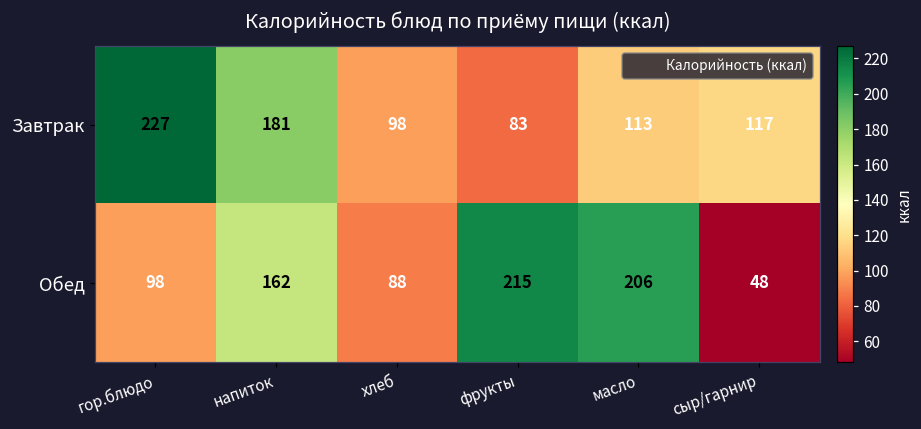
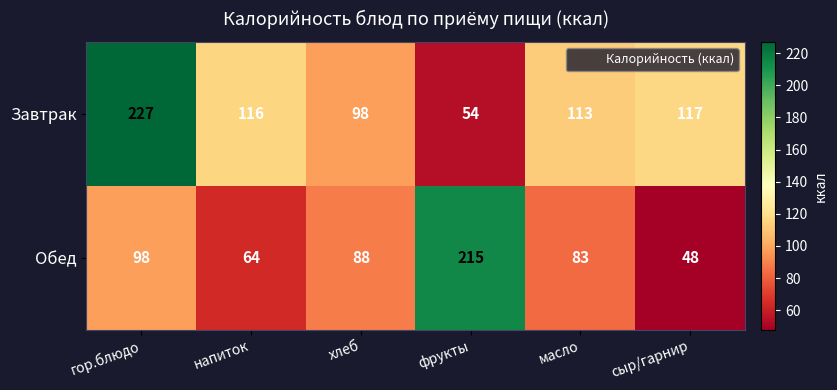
Завтрак, напиток: 181 -> 116
Завтрак, фрукты: 83 -> 54
Обед, напиток: 162 -> 64
Обед, масло: 206 -> 83
